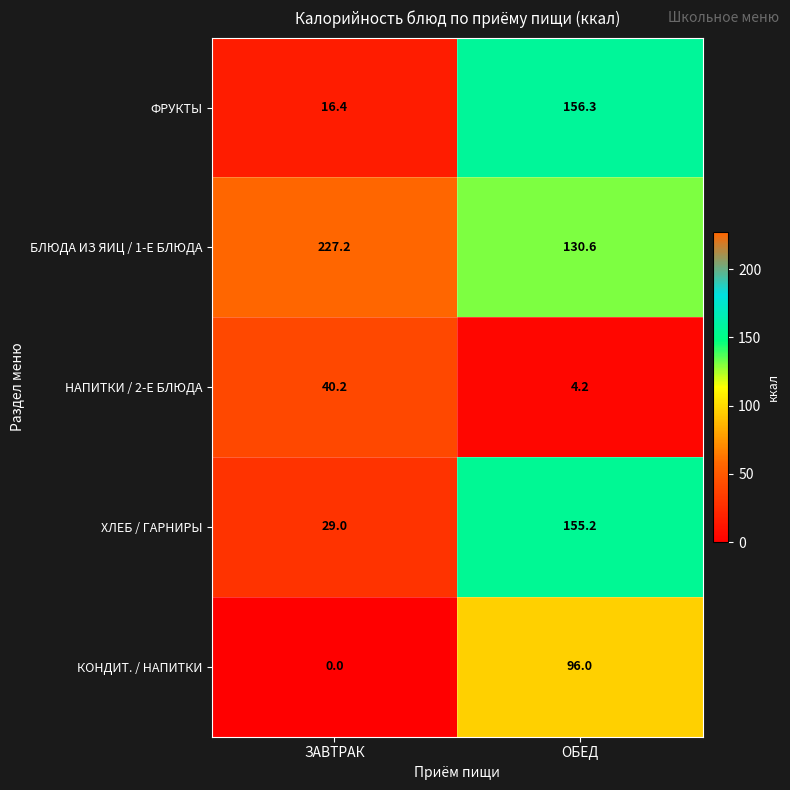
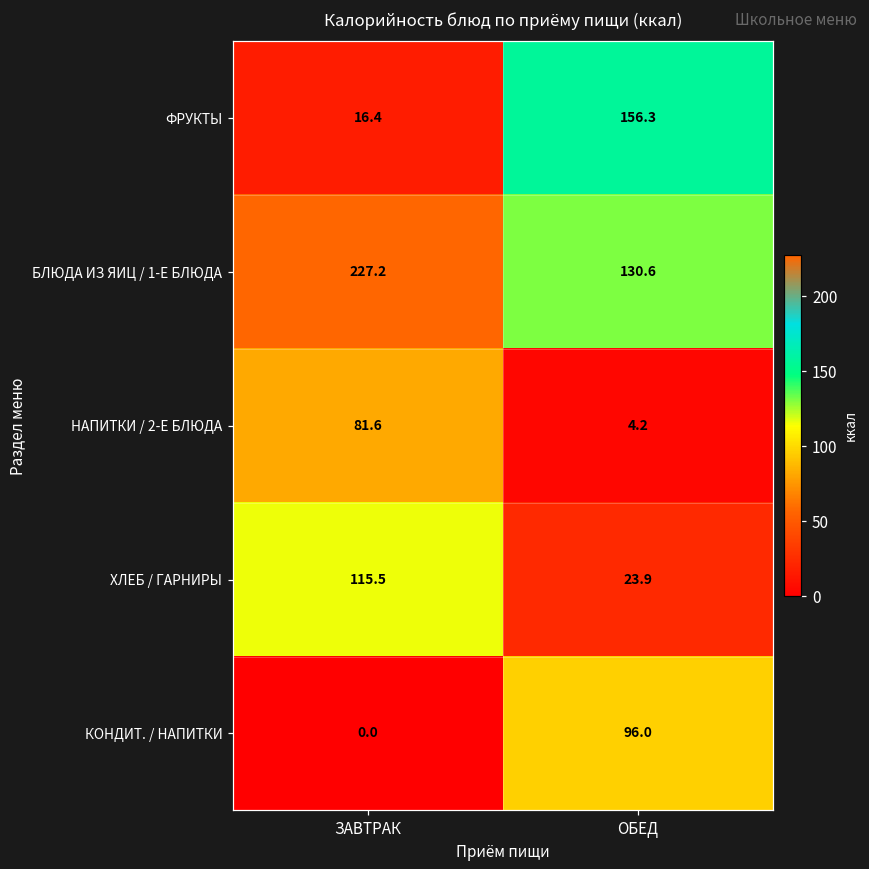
НАПИТКИ / 2-Е БЛЮДА, ЗАВТРАК: 40.2 -> 81.6
ХЛЕБ / ГАРНИРЫ, ЗАВТРАК: 29.0 -> 115.5
ХЛЕБ / ГАРНИРЫ, ОБЕД: 155.2 -> 23.9
